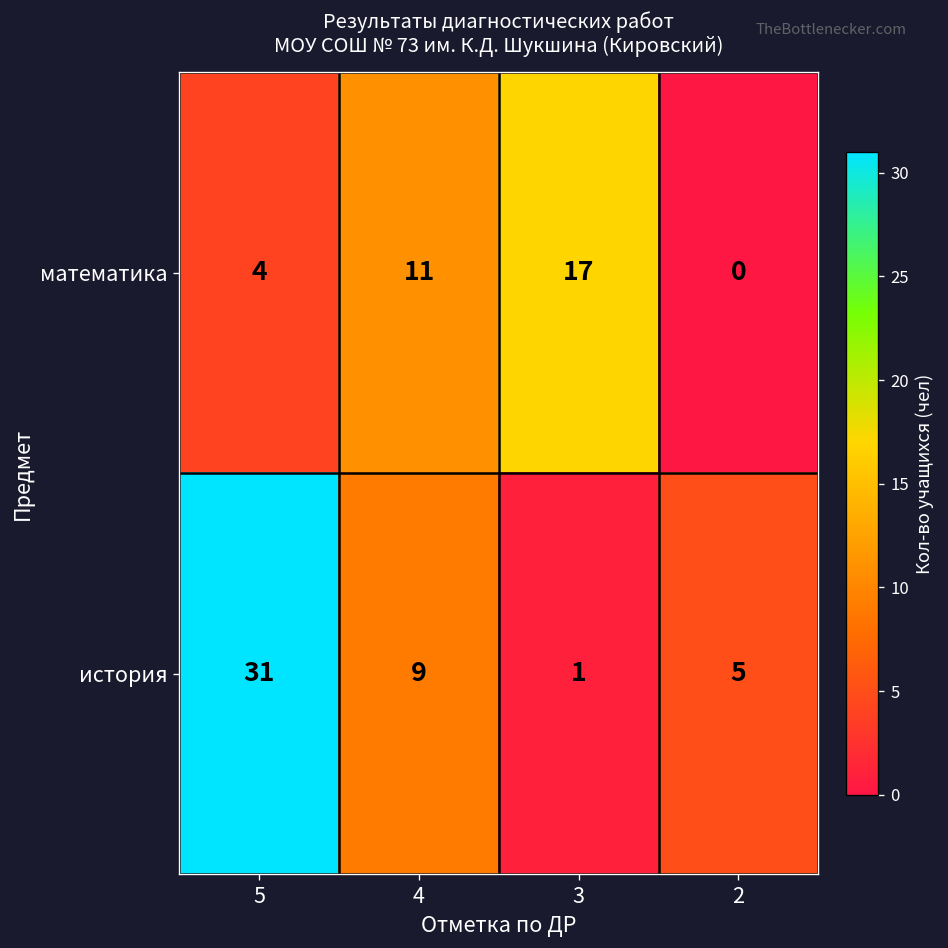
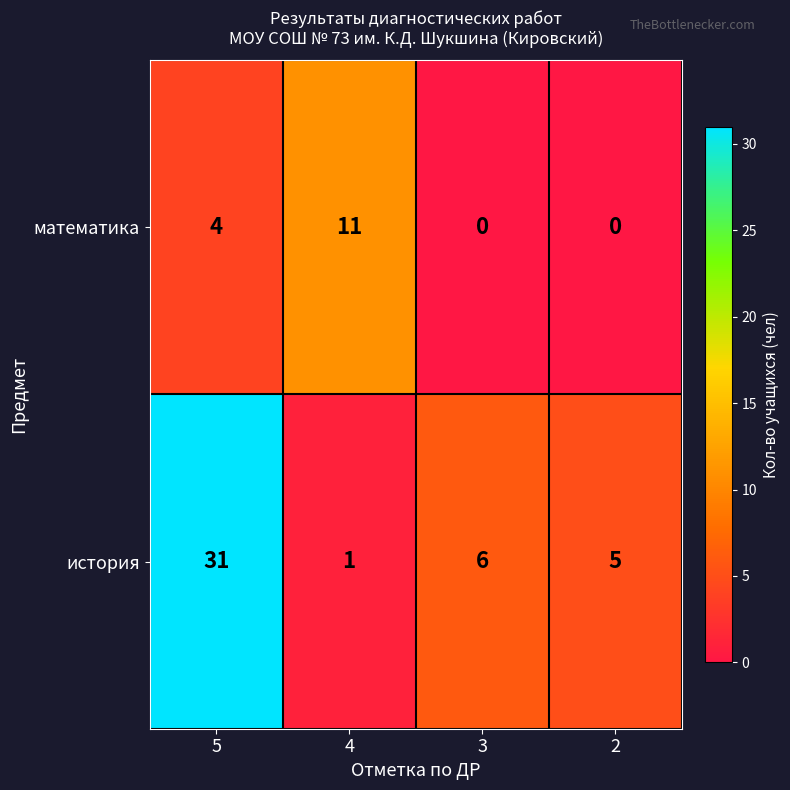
математика, 3: 17 -> 0
история, 4: 9 -> 1
история, 3: 1 -> 6
